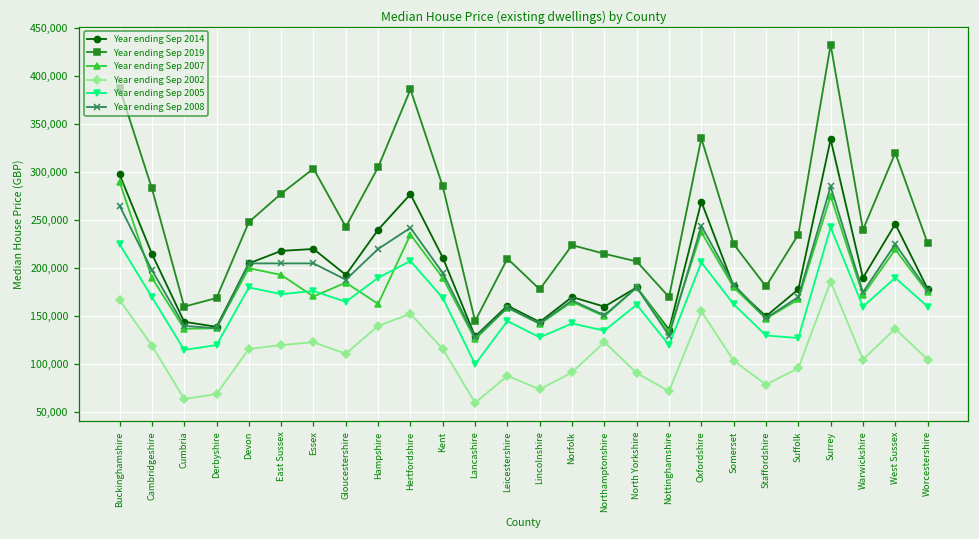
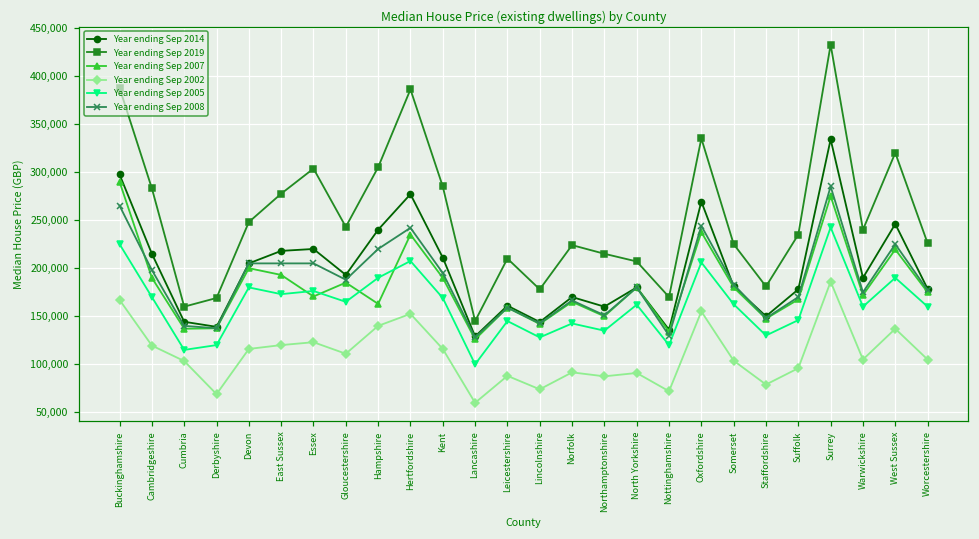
Year ending Sep 2002, Cumbria: 60,000 -> 100,000
Year ending Sep 2002, Northamptonshire: 120,000 -> 90,000
Year ending Sep 2005, Suffolk: 130,000 -> 150,000
